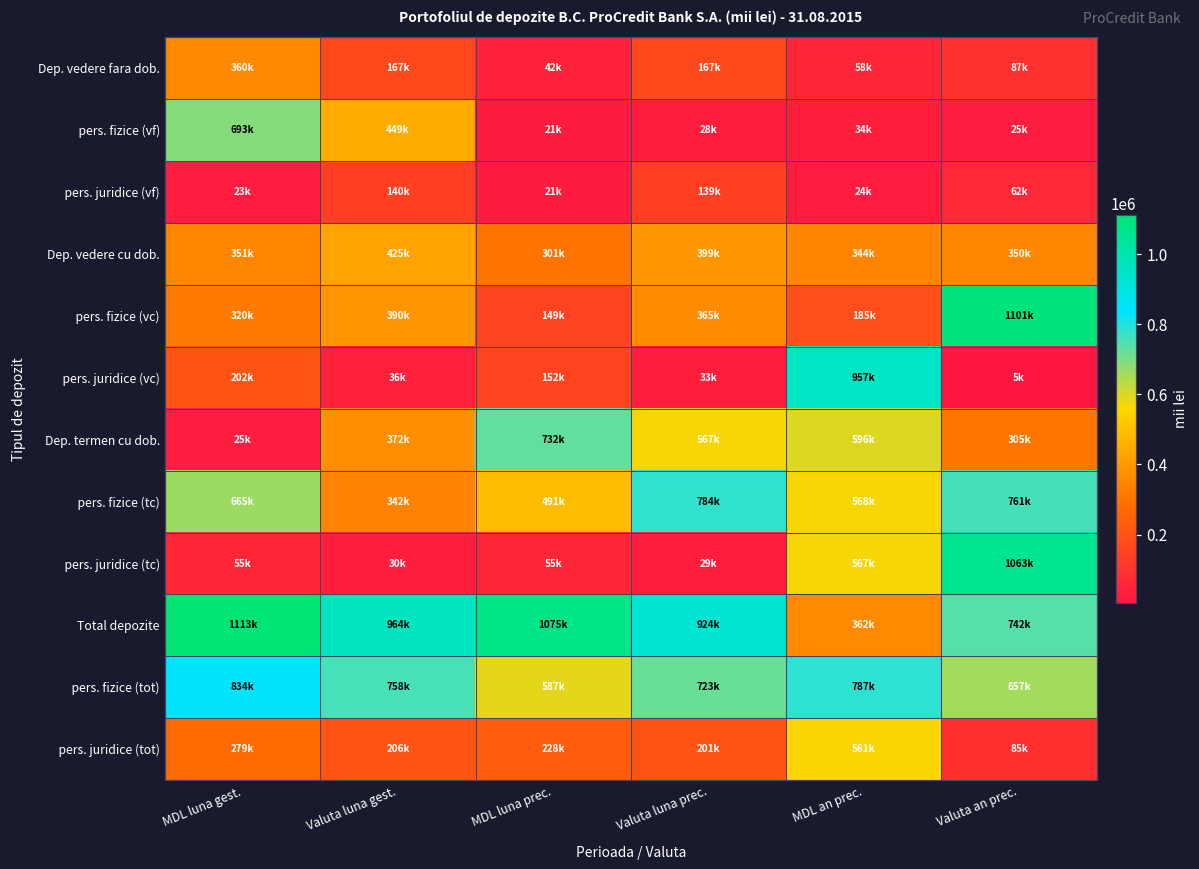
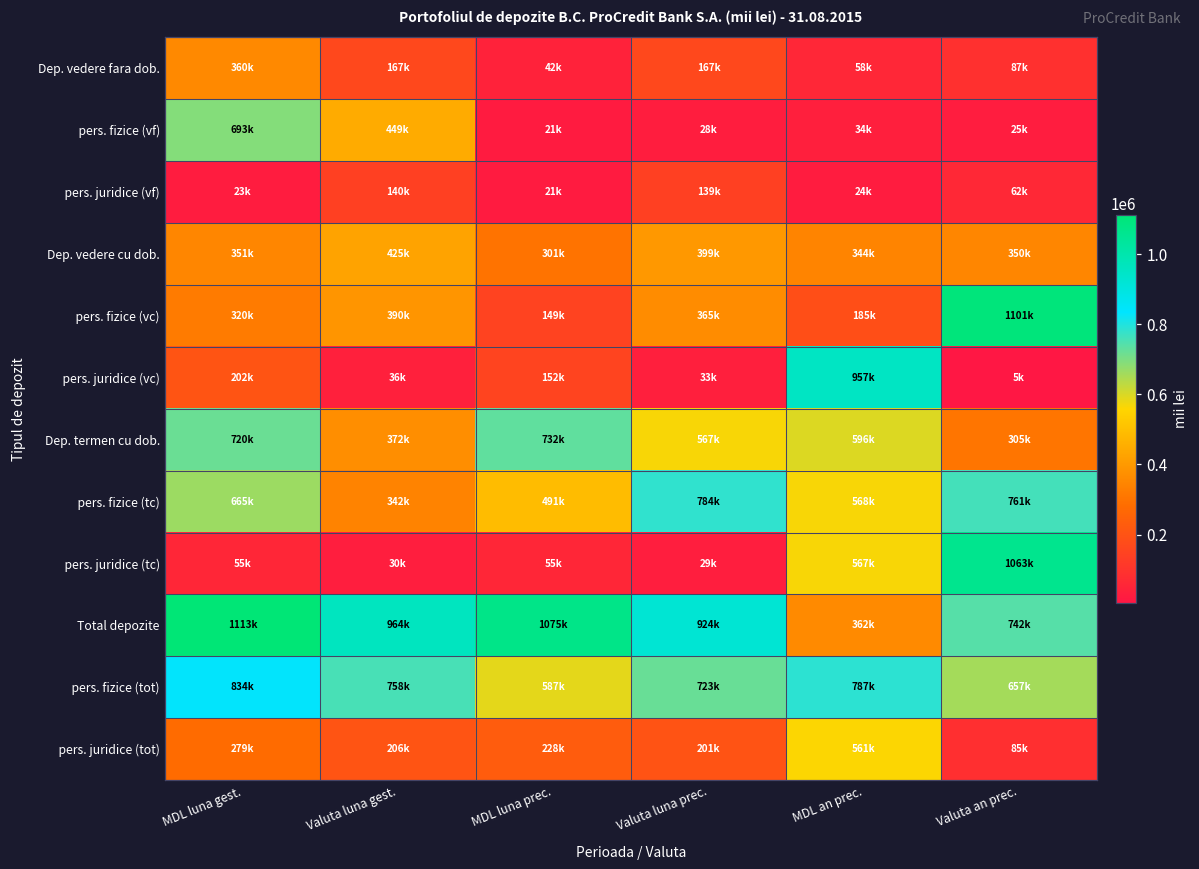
Dep. termen cu dob., MDL luna gest.: 25k -> 720k
